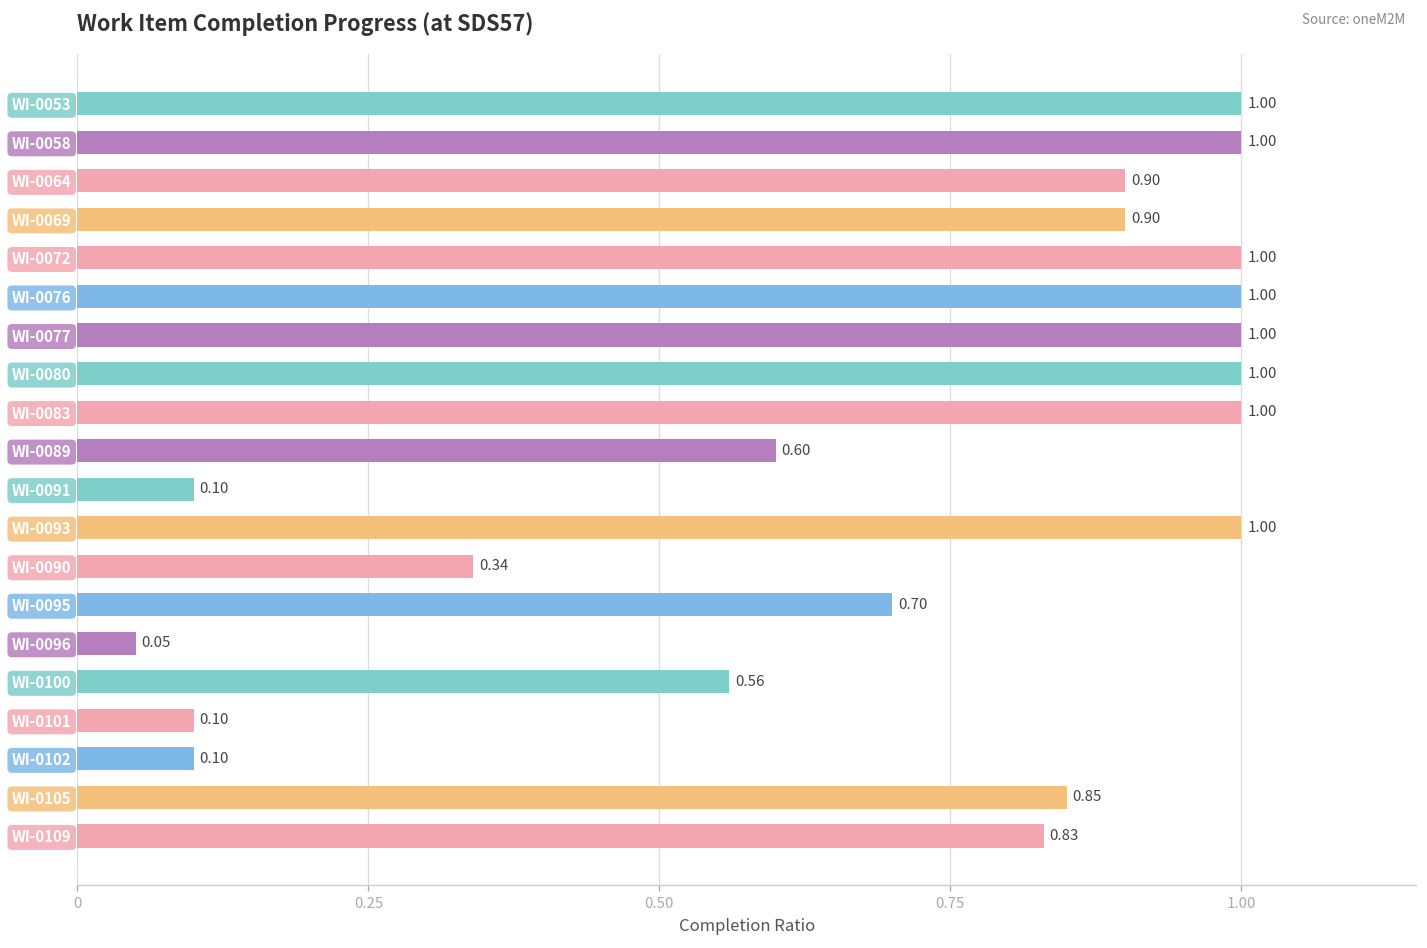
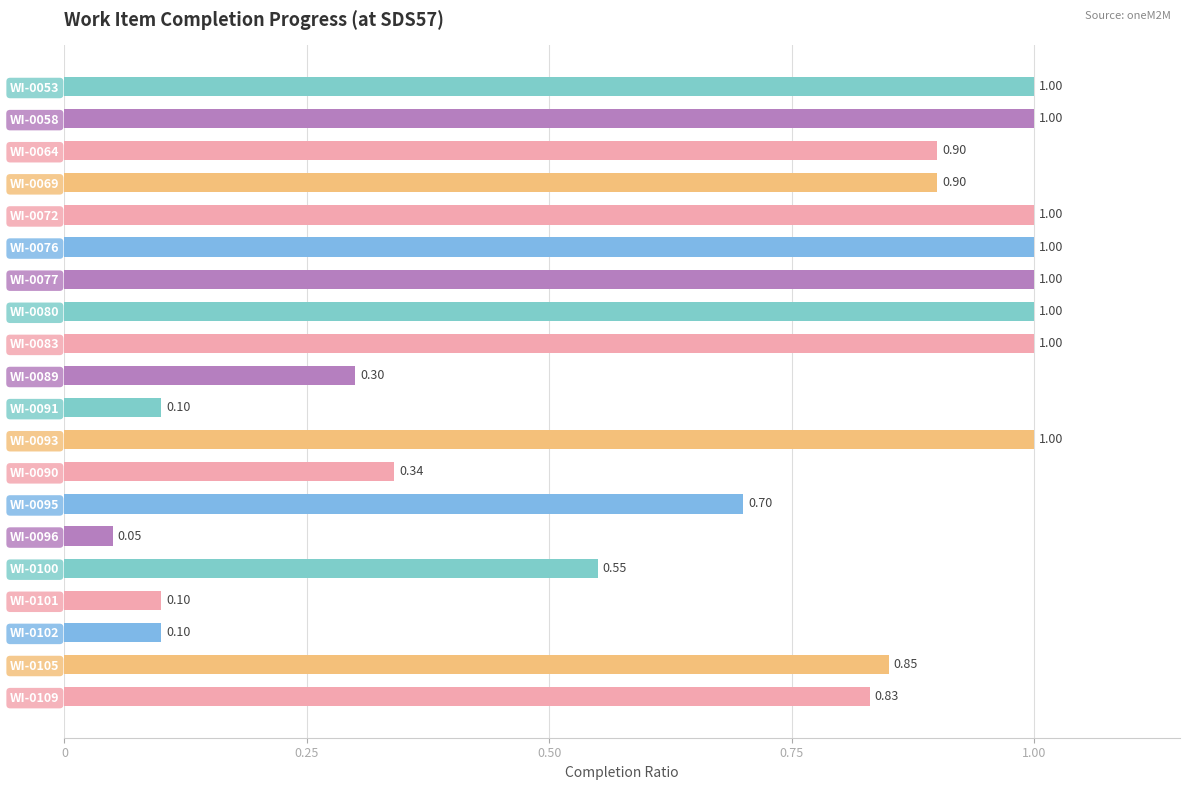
WI-0089: 0.60 -> 0.30
WI-0100: 0.56 -> 0.55
